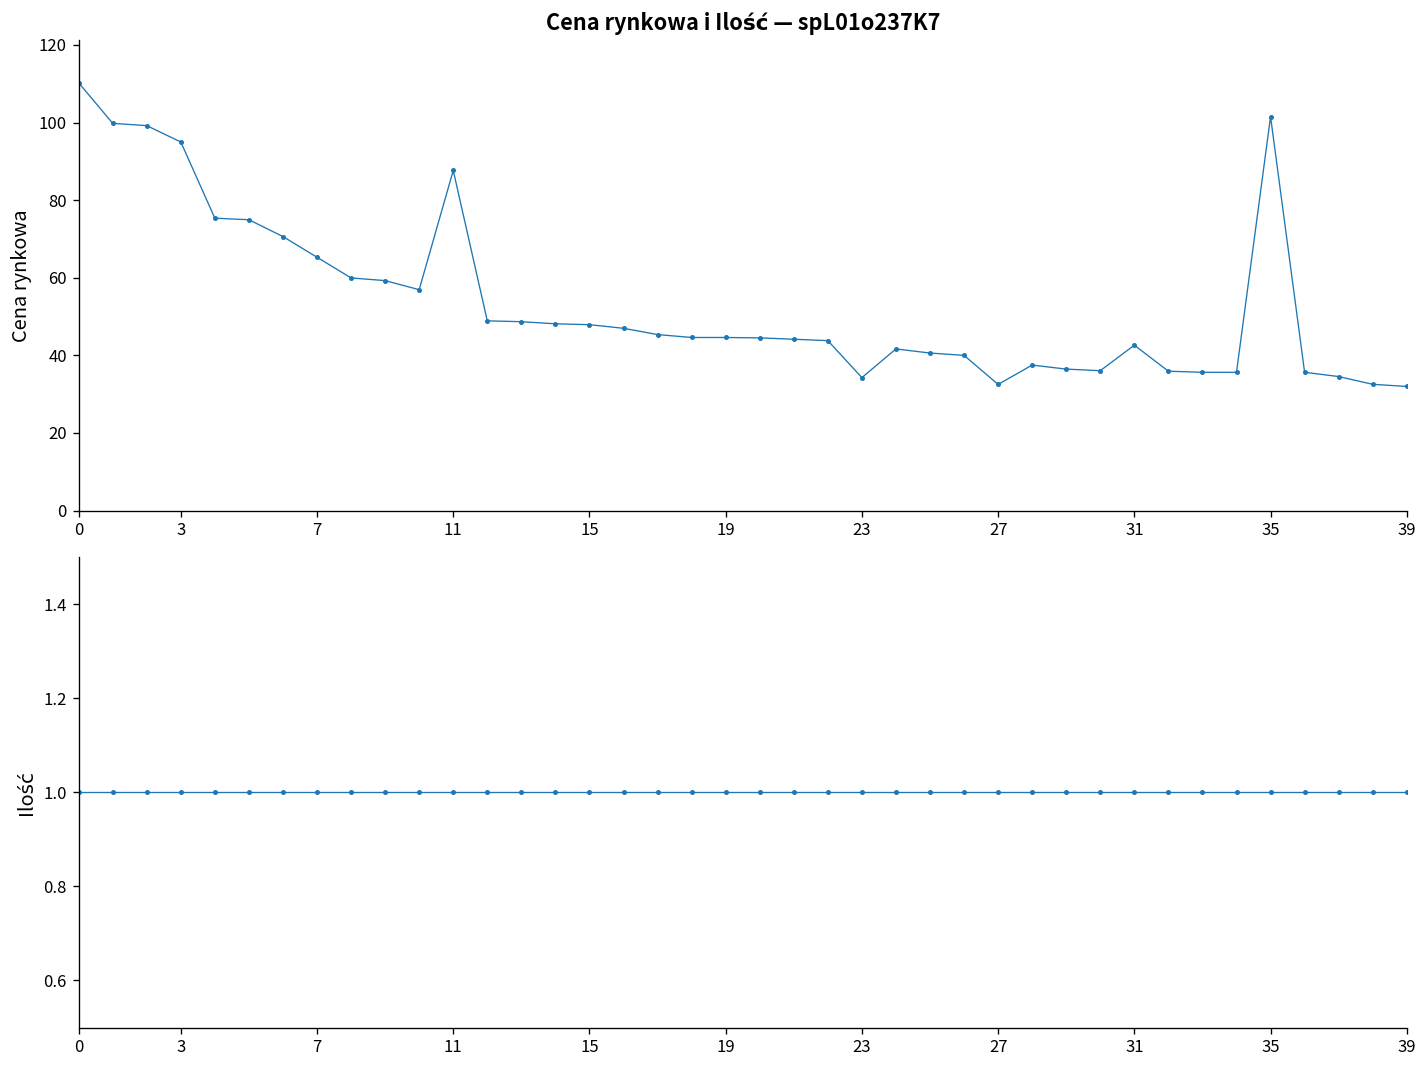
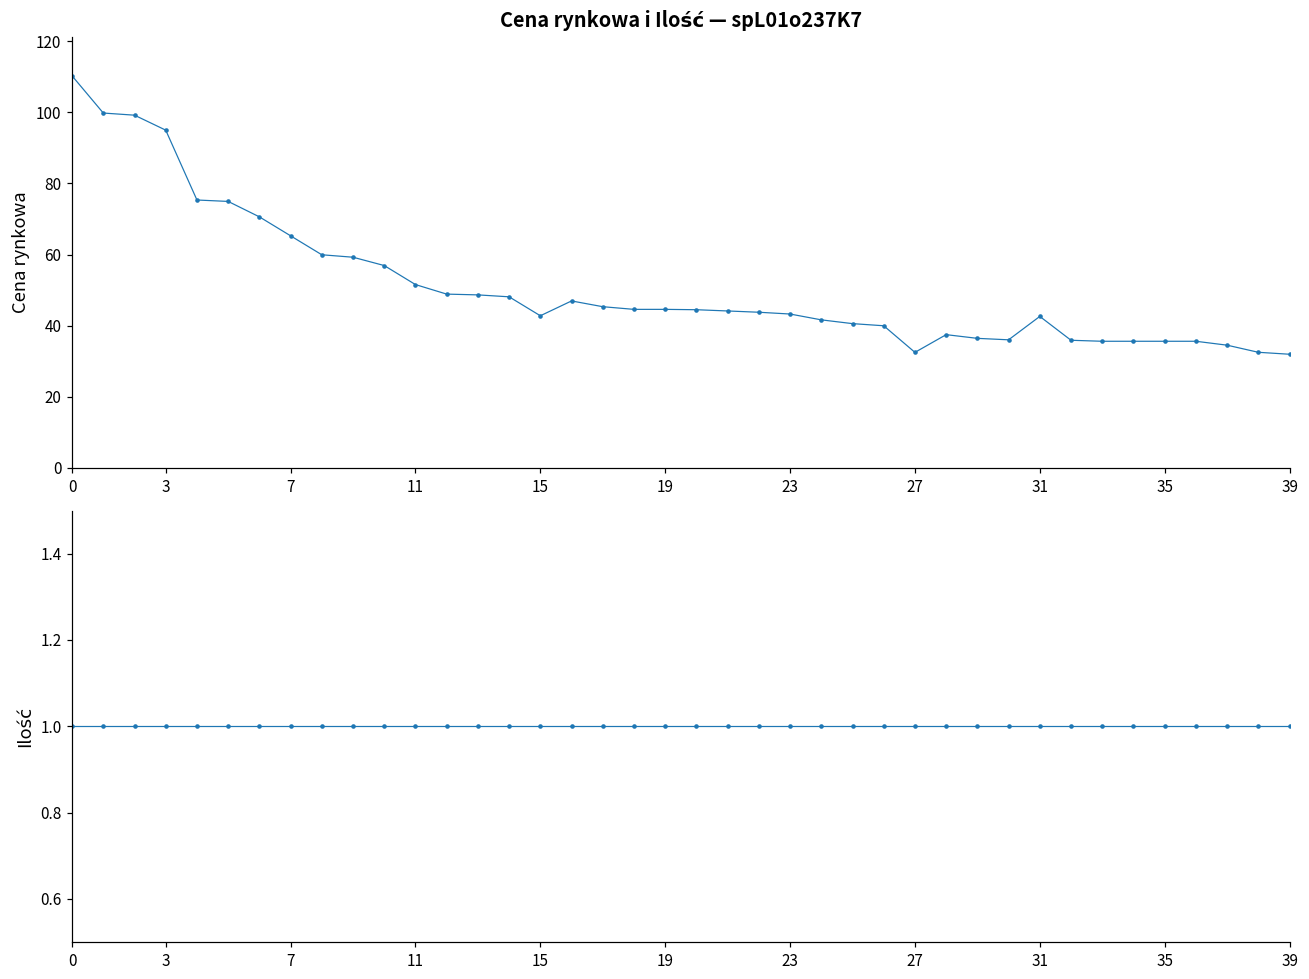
Cena rynkowa i Ilość — spL01o237K7, 11: 88 -> 52
Cena rynkowa i Ilość — spL01o237K7, 15: 48 -> 43
Cena rynkowa i Ilość — spL01o237K7, 23: 34 -> 43
Cena rynkowa i Ilość — spL01o237K7, 35: 102 -> 36
